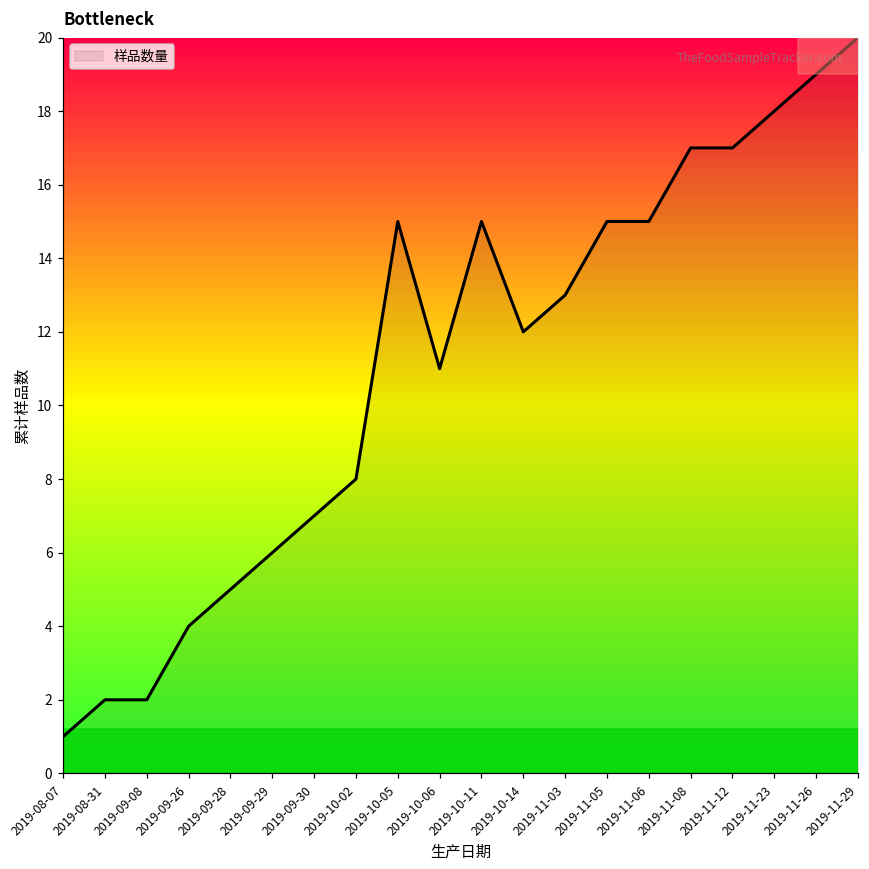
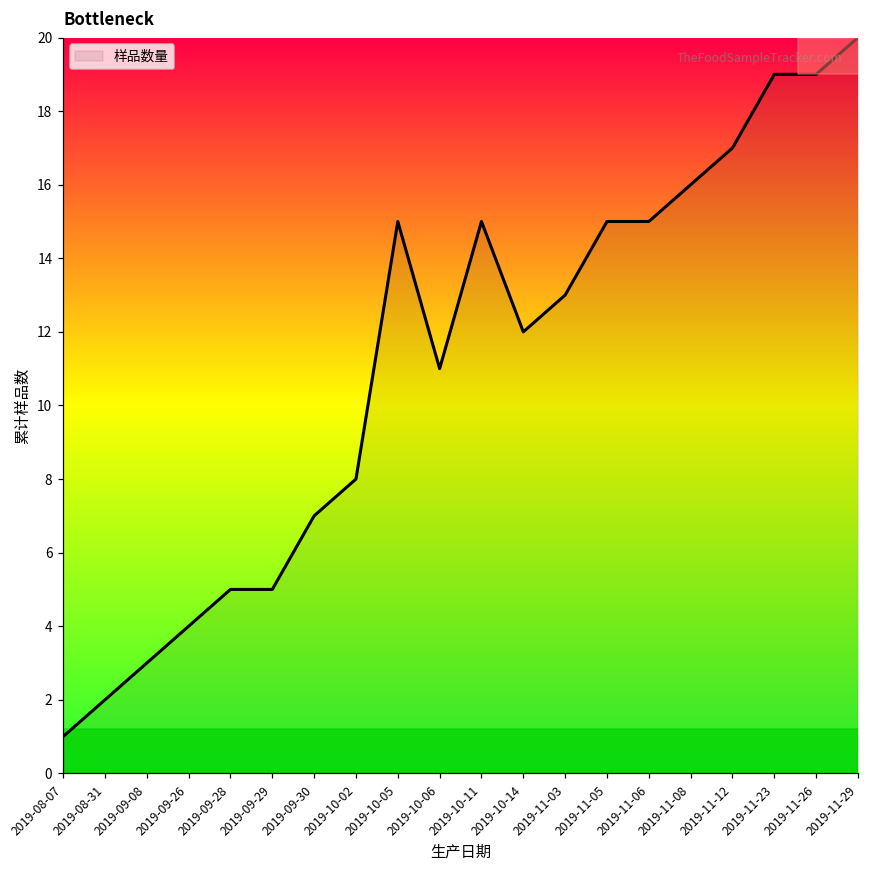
2019-09-08: 2 -> 3
2019-09-29: 6 -> 5
2019-11-08: 17 -> 16
2019-11-23: 18 -> 19
